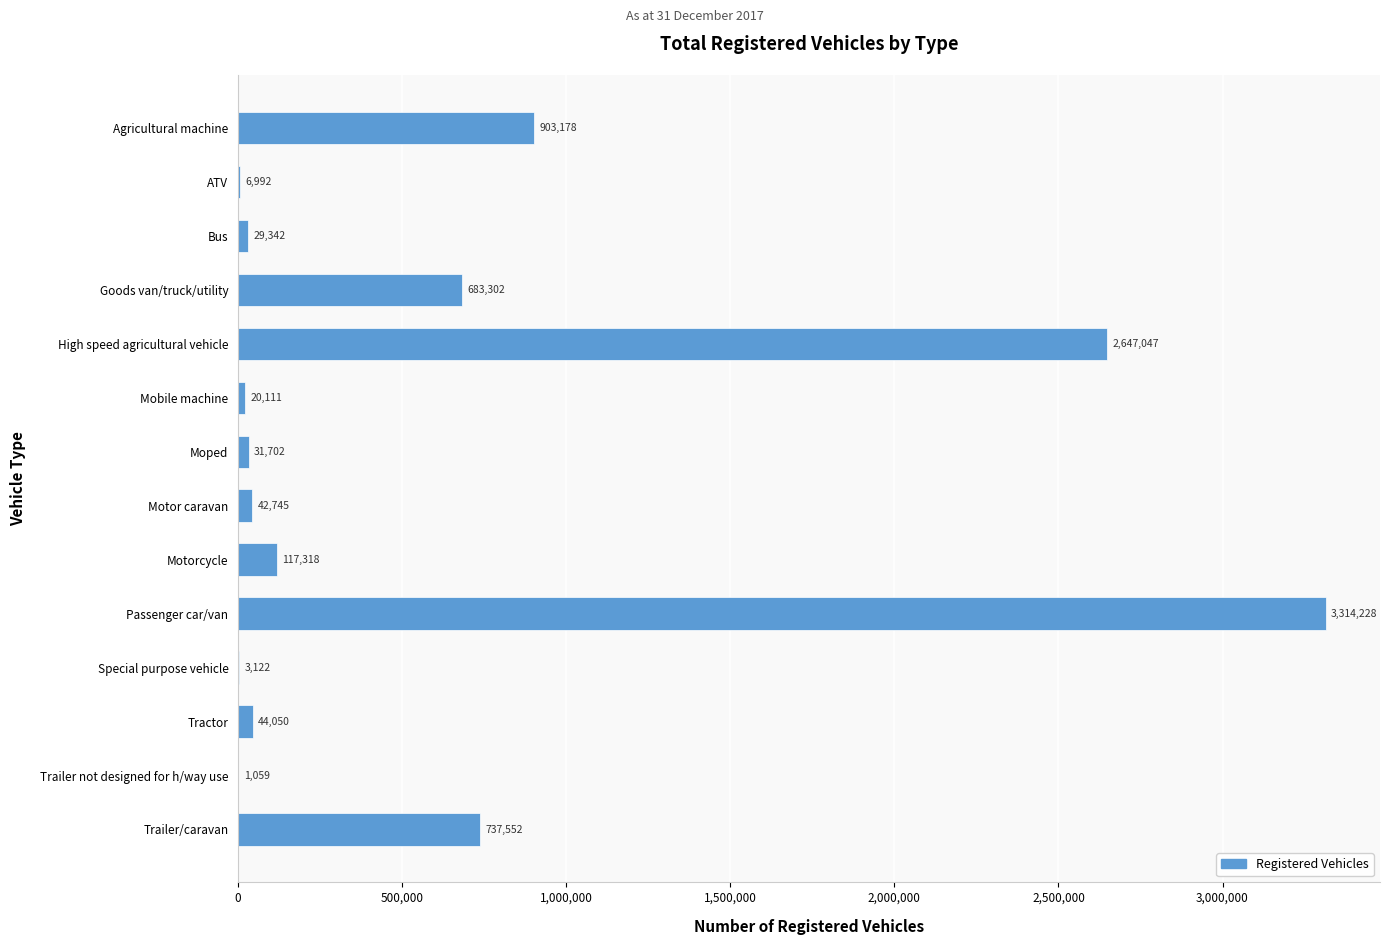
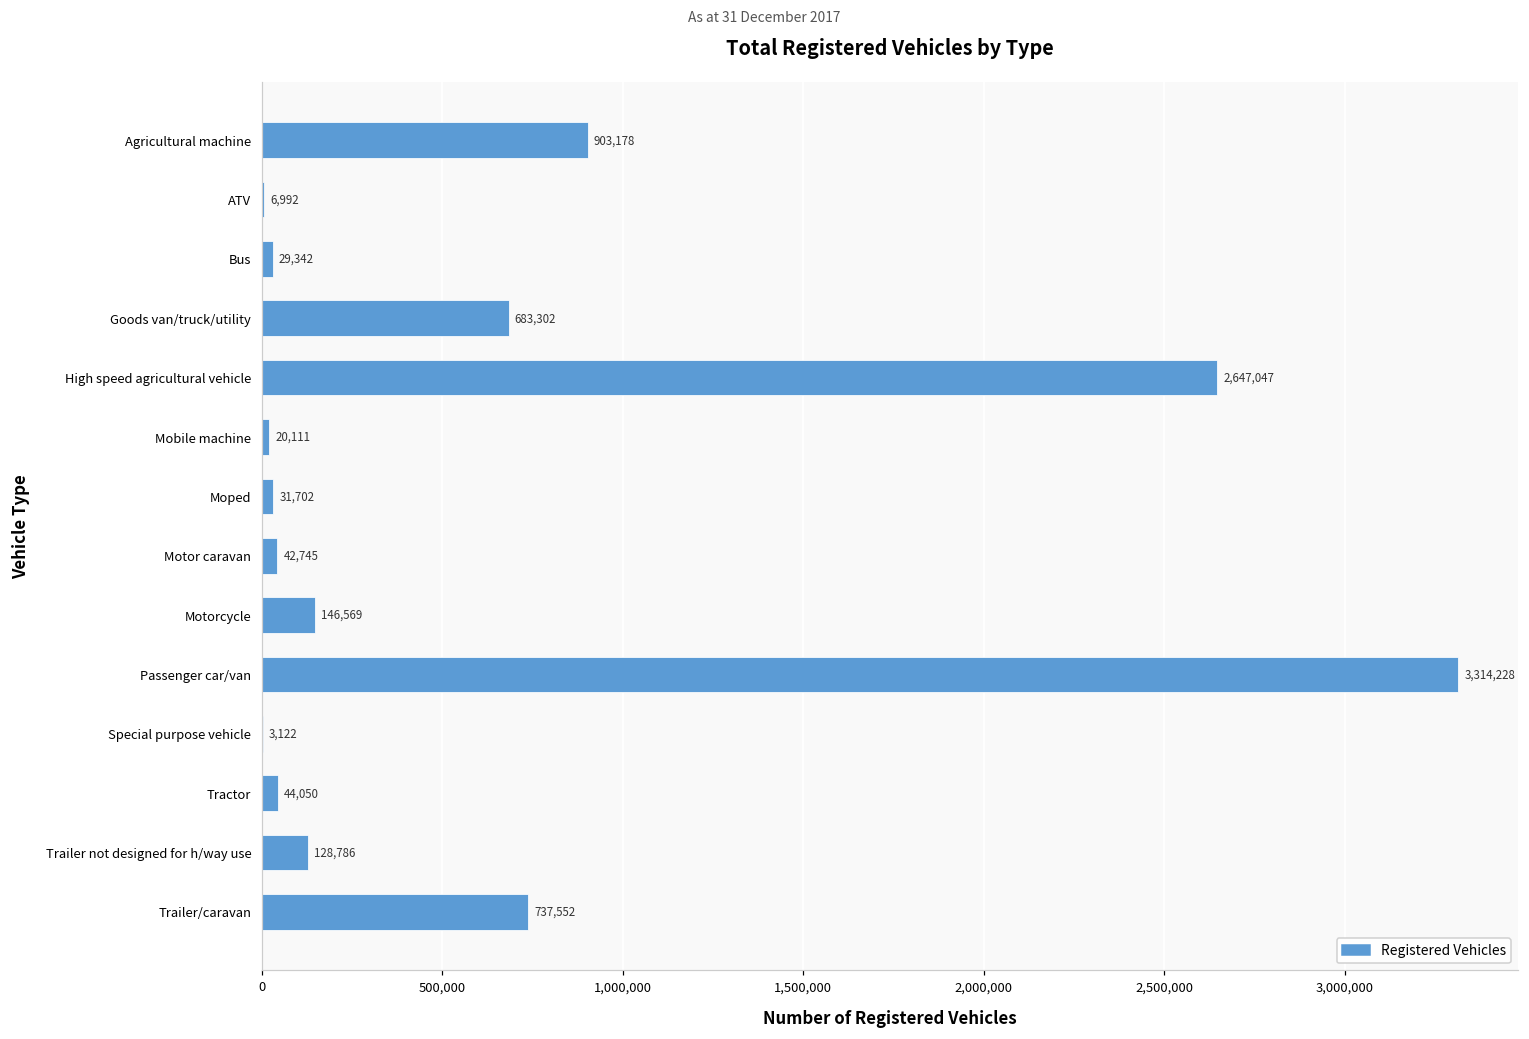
Motorcycle: 117,318 -> 146,569
Trailer not designed for h/way use: 1,059 -> 128,786
